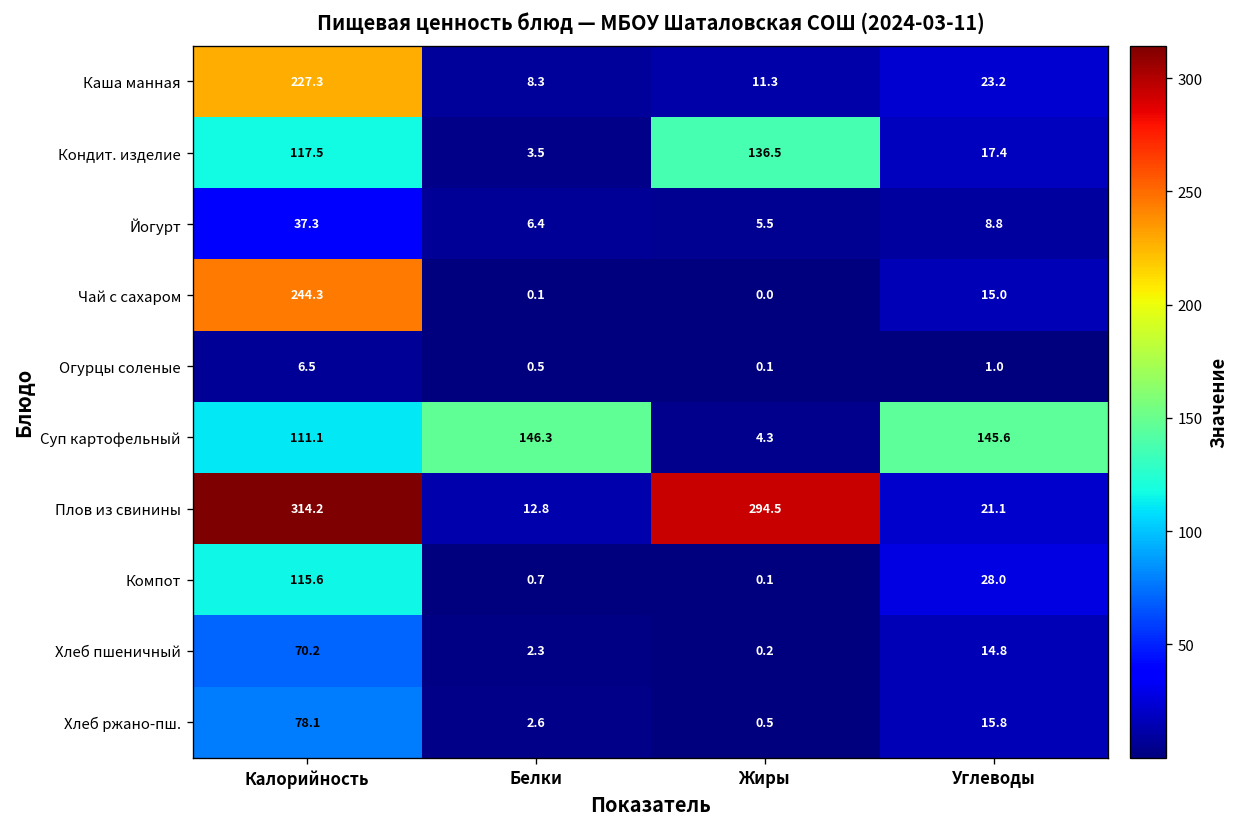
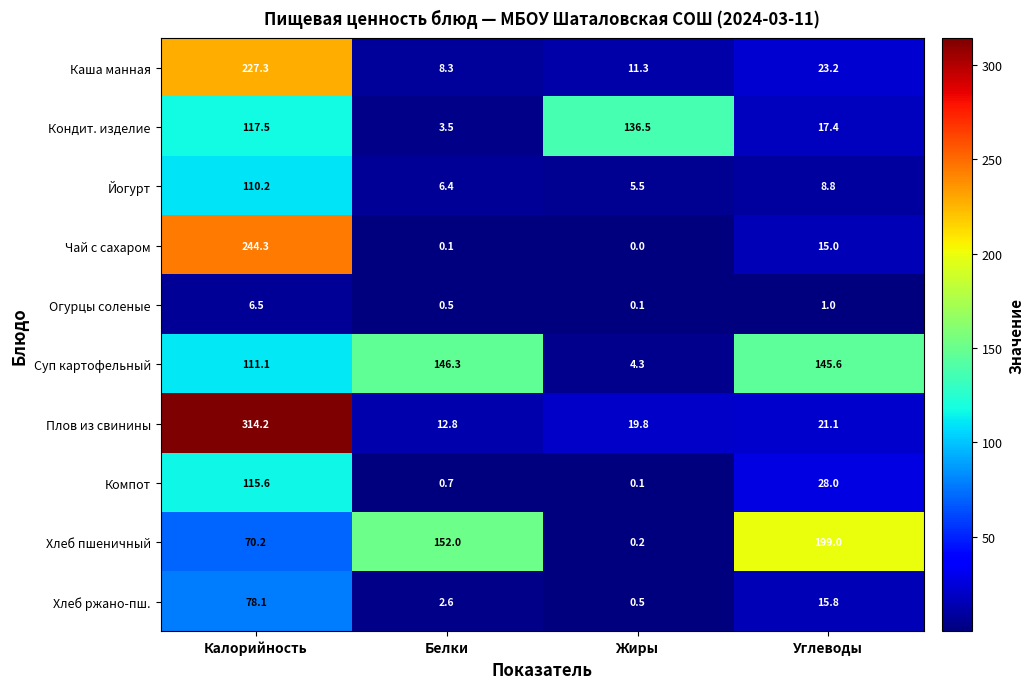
Йогурт, Калорийность: 37.3 -> 110.2
Плов из свинины, Жиры: 294.5 -> 19.8
Хлеб пшеничный, Белки: 2.3 -> 152.0
Хлеб пшеничный, Углеводы: 14.8 -> 199.0
